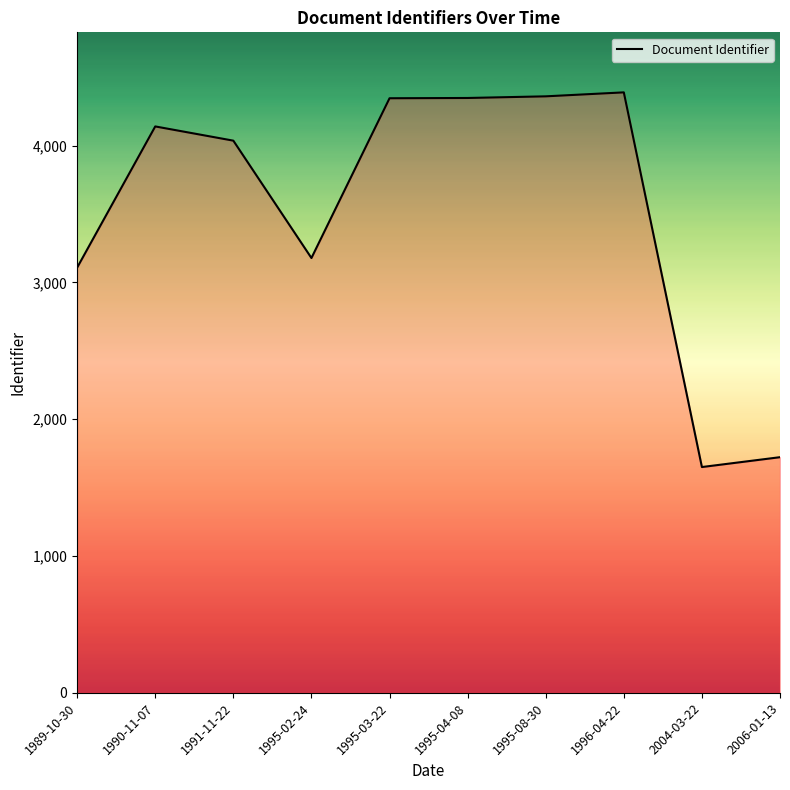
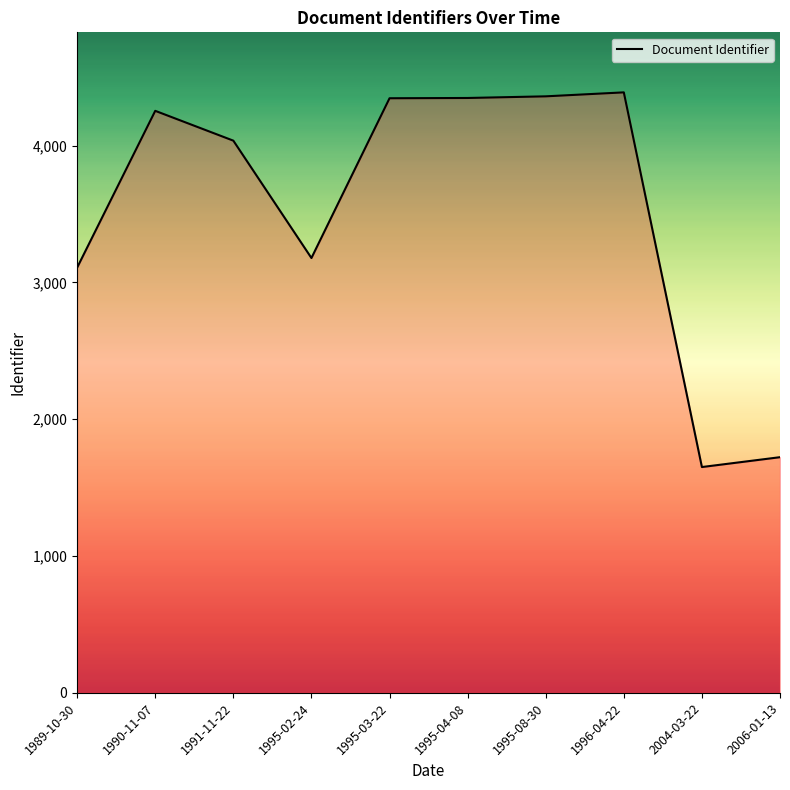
1990-11-07: 4,140 -> 4,250
